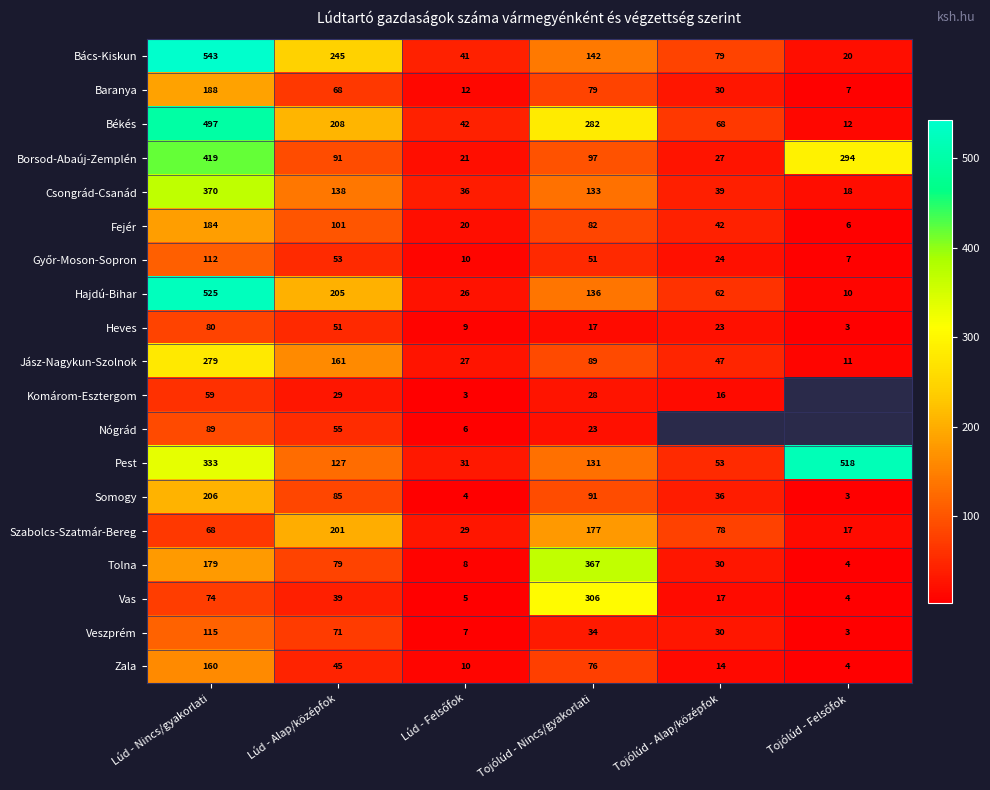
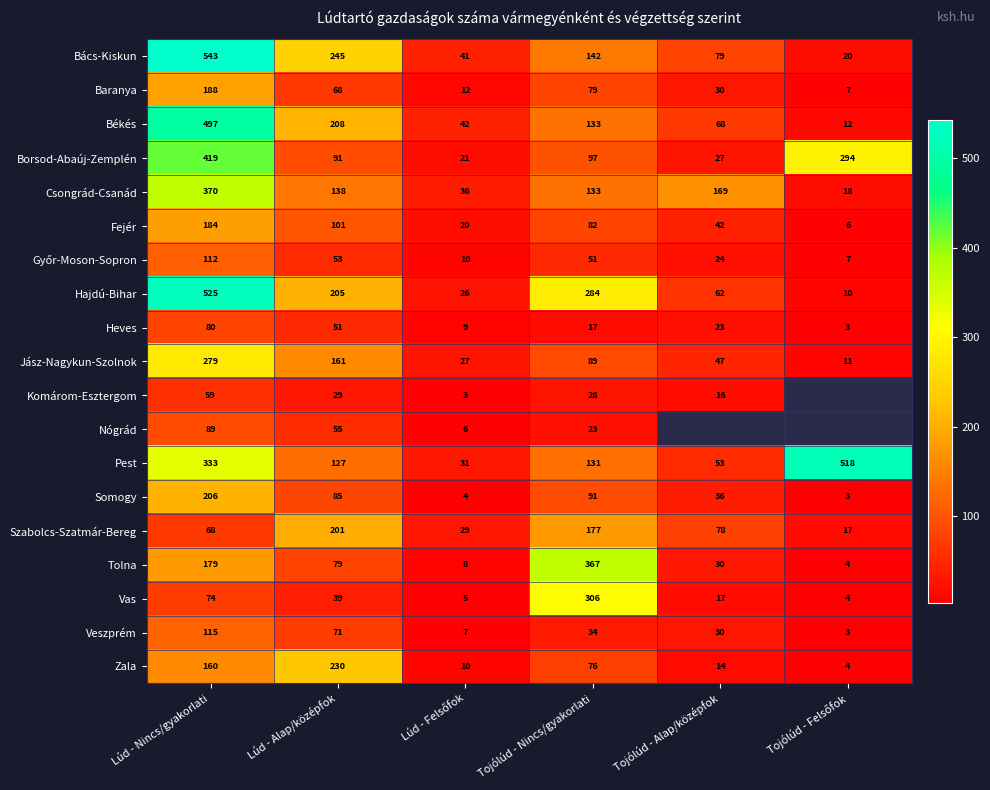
Békés, Tojólúd - Nincs/gyakorlati: 282 -> 133
Csongrád-Csanád, Tojólúd - Alap/középfok: 39 -> 169
Hajdú-Bihar, Tojólúd - Nincs/gyakorlati: 136 -> 284
Zala, Lúd - Alap/középfok: 45 -> 230
